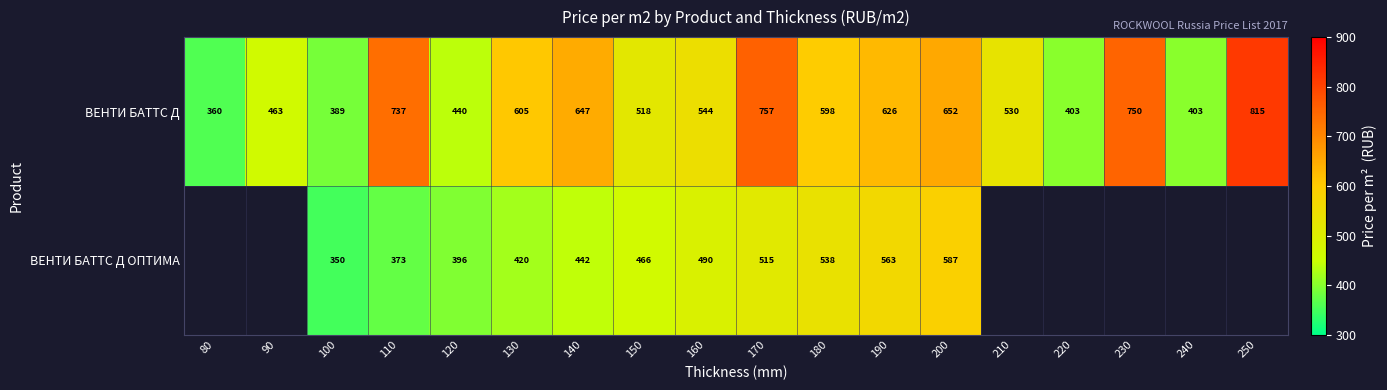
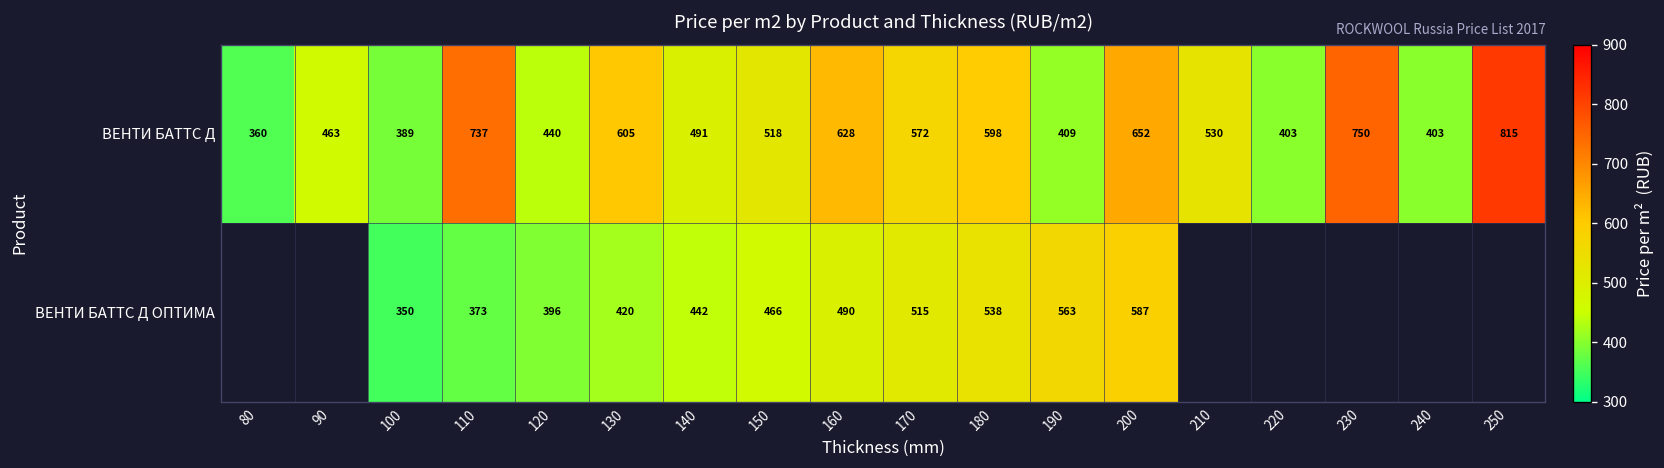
ВЕНТИ БАТТС Д, 140: 647 -> 491
ВЕНТИ БАТТС Д, 160: 544 -> 628
ВЕНТИ БАТТС Д, 170: 757 -> 572
ВЕНТИ БАТТС Д, 190: 626 -> 409
